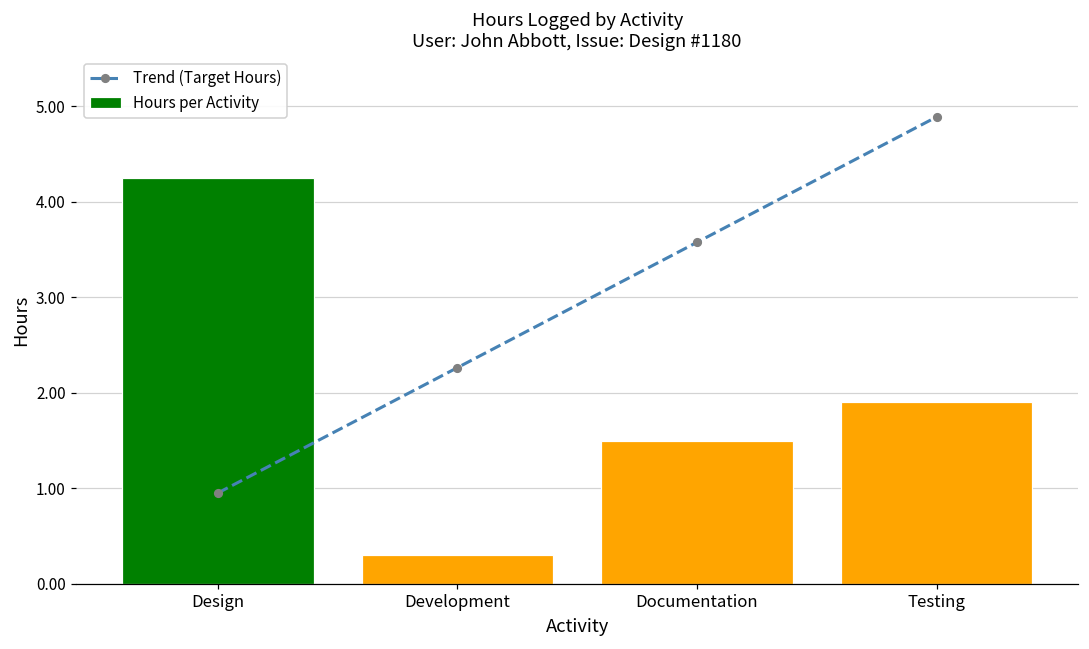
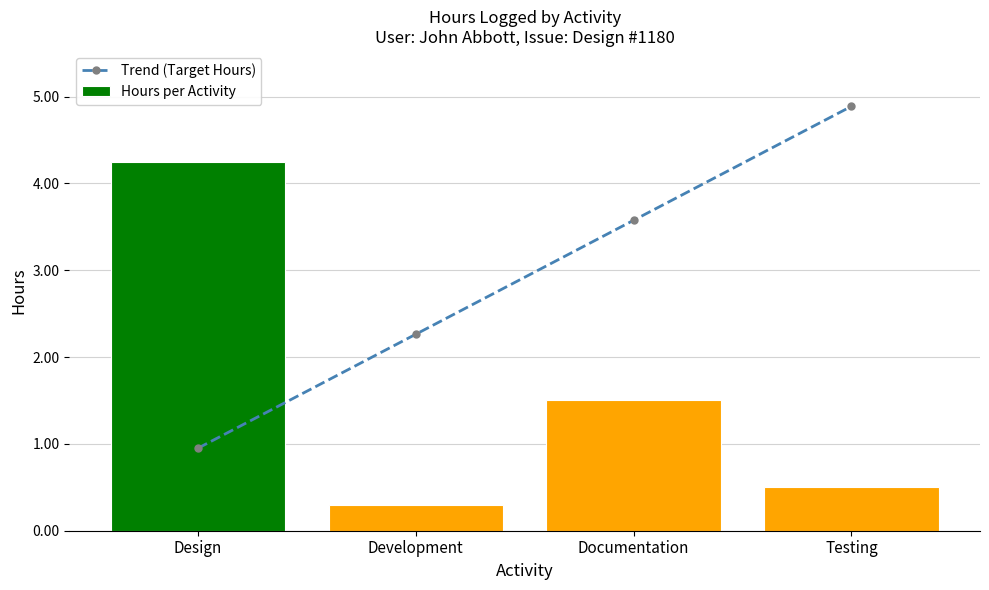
Hours per Activity, Testing: 1.9 -> 0.5
